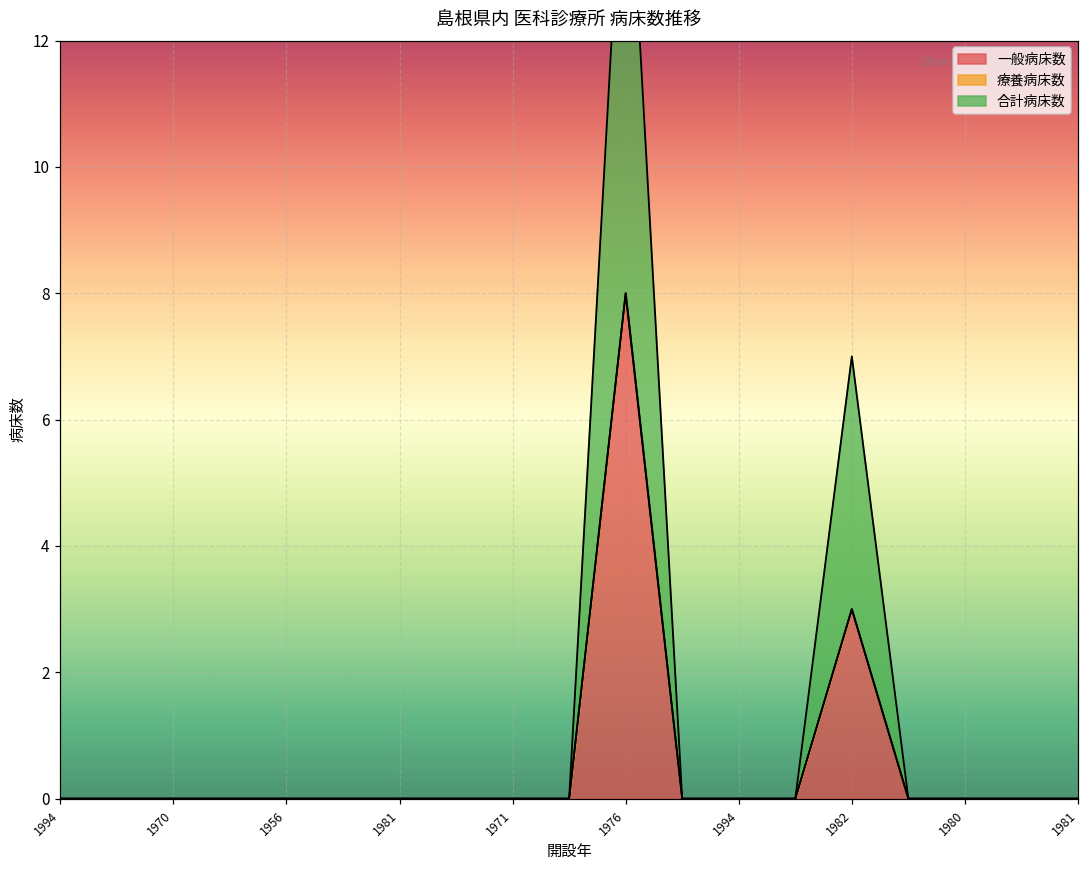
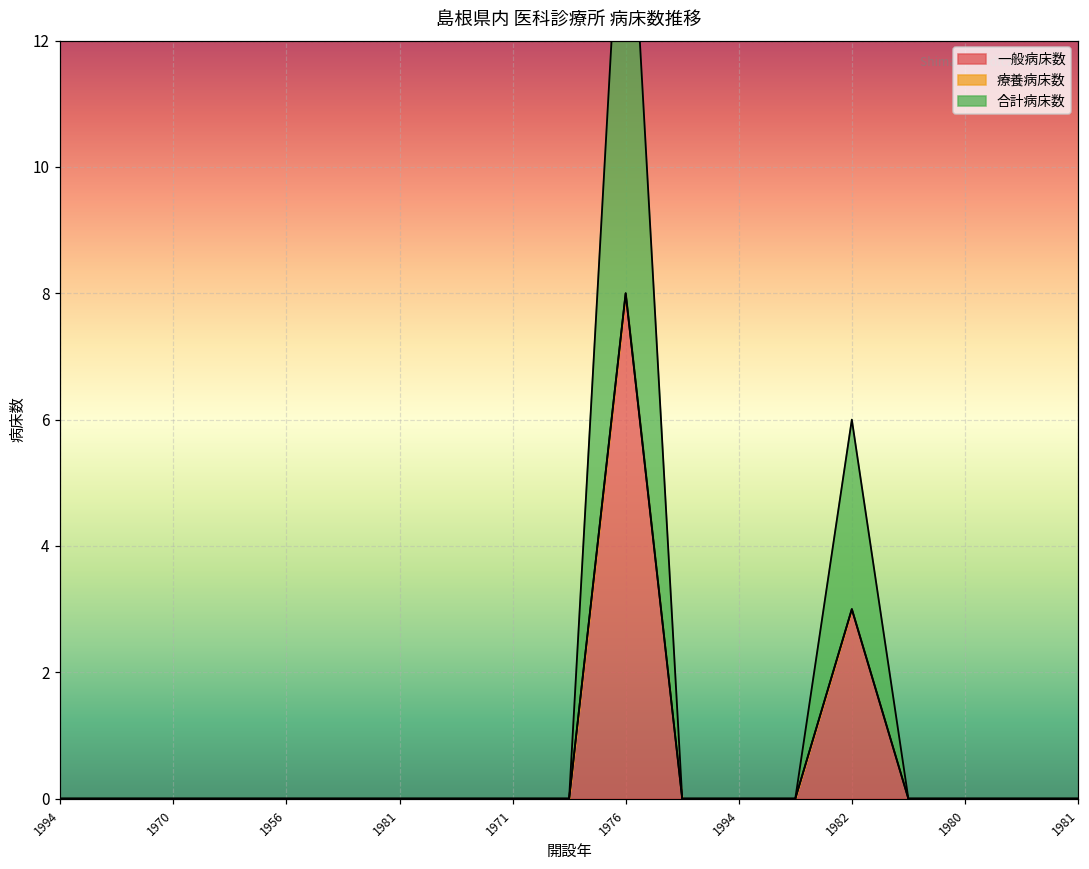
合計病床数, 1982: 4 -> 3
